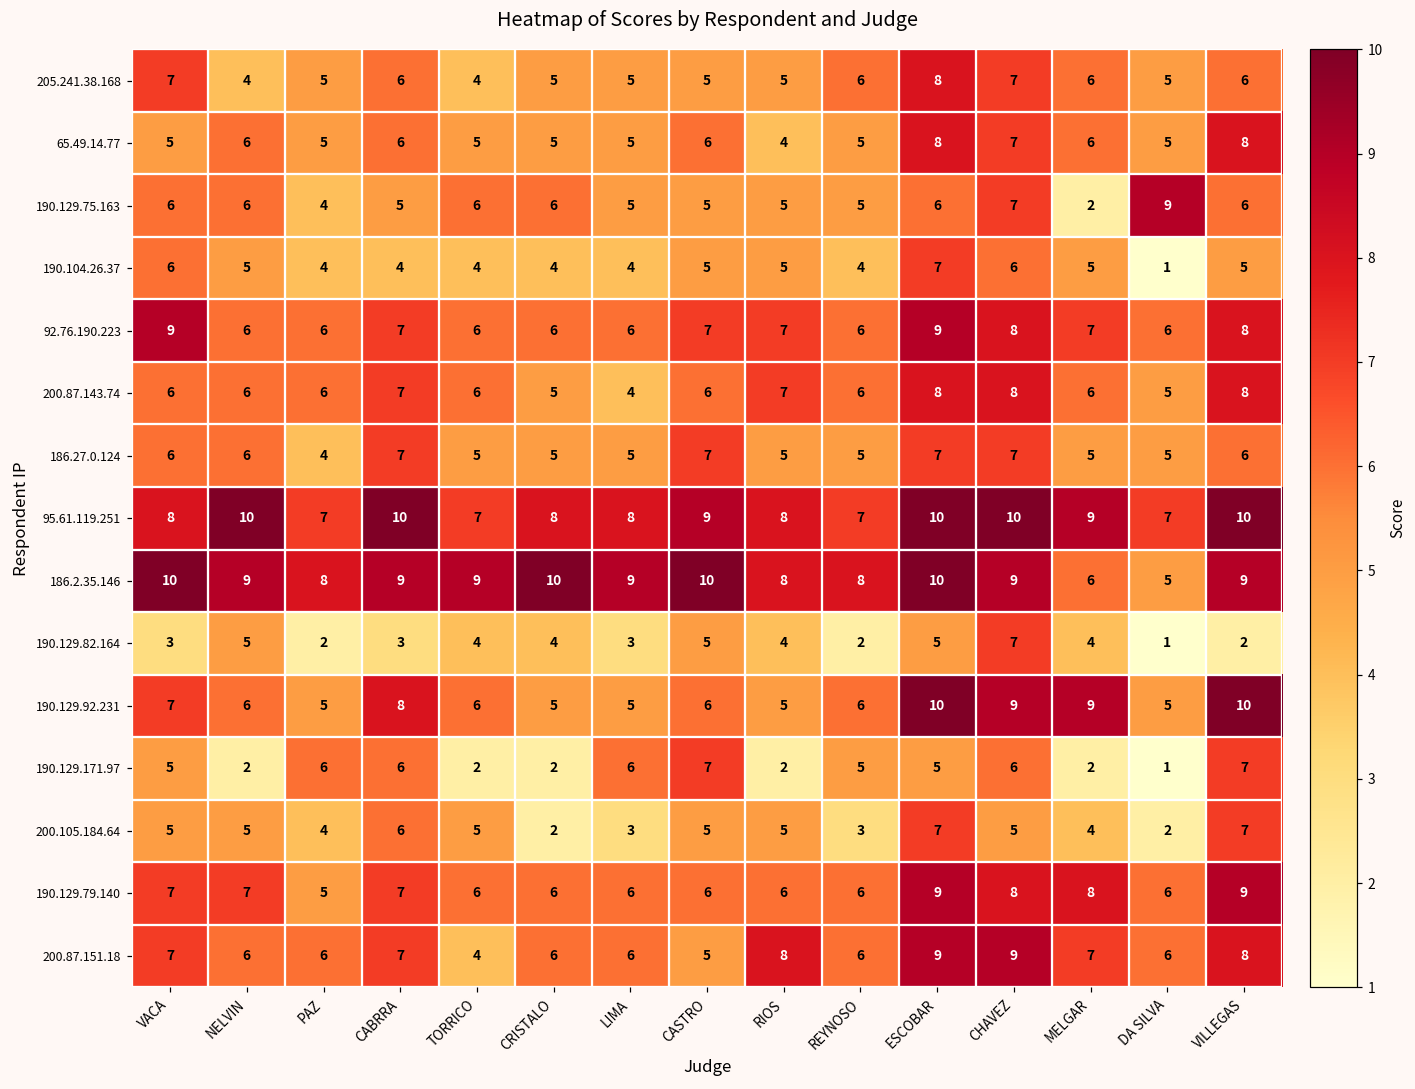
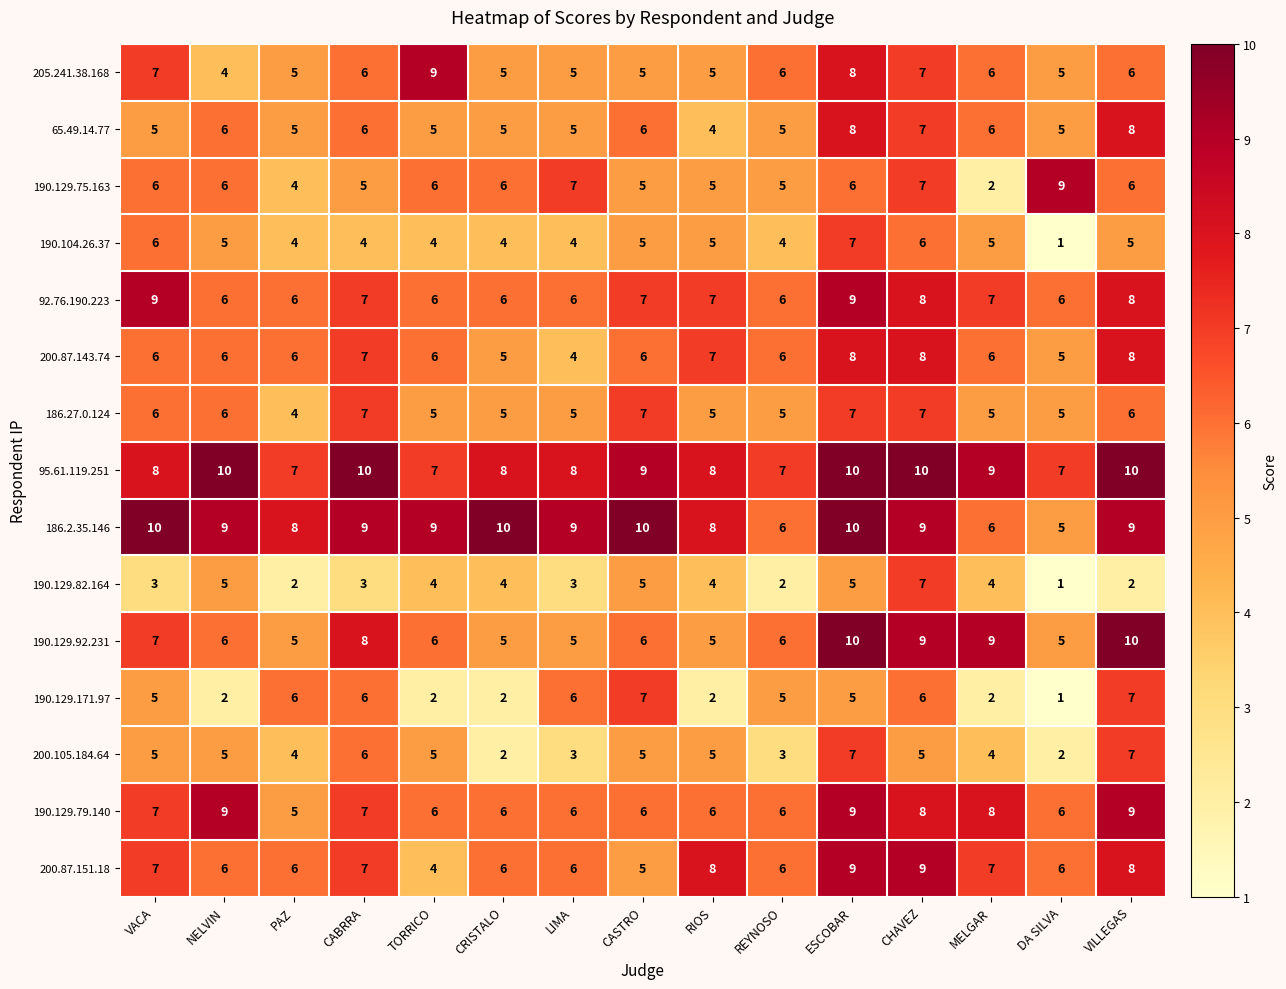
205.241.38.168, TORRICO: 4 -> 9
190.129.75.163, LIMA: 5 -> 7
186.2.35.146, REYNOSO: 8 -> 6
190.129.79.140, NELVIN: 7 -> 9
